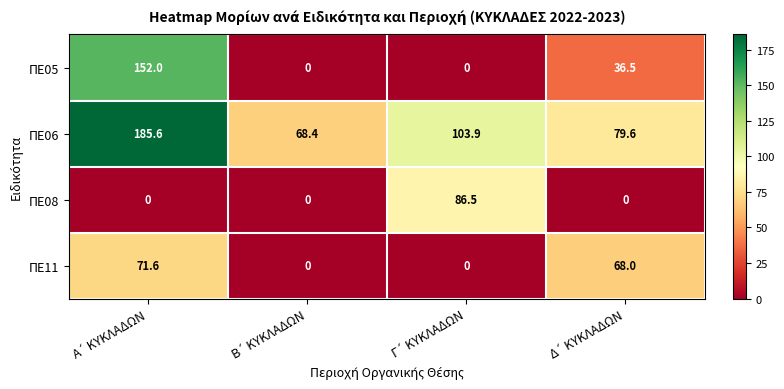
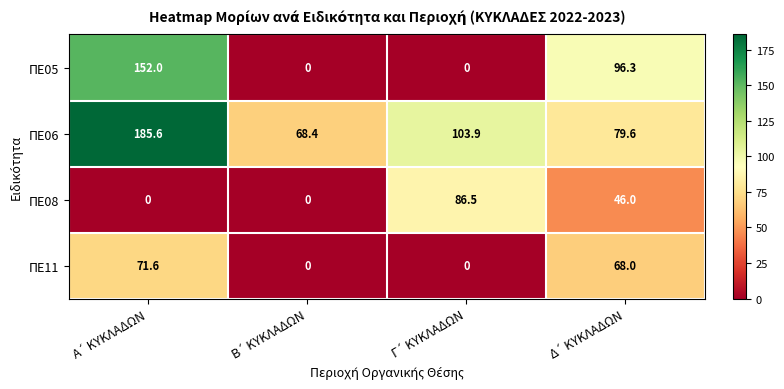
ΠΕ05, Δ΄ ΚΥΚΛΑΔΩΝ: 36.5 -> 96.3
ΠΕ08, Δ΄ ΚΥΚΛΑΔΩΝ: 0 -> 46.0
